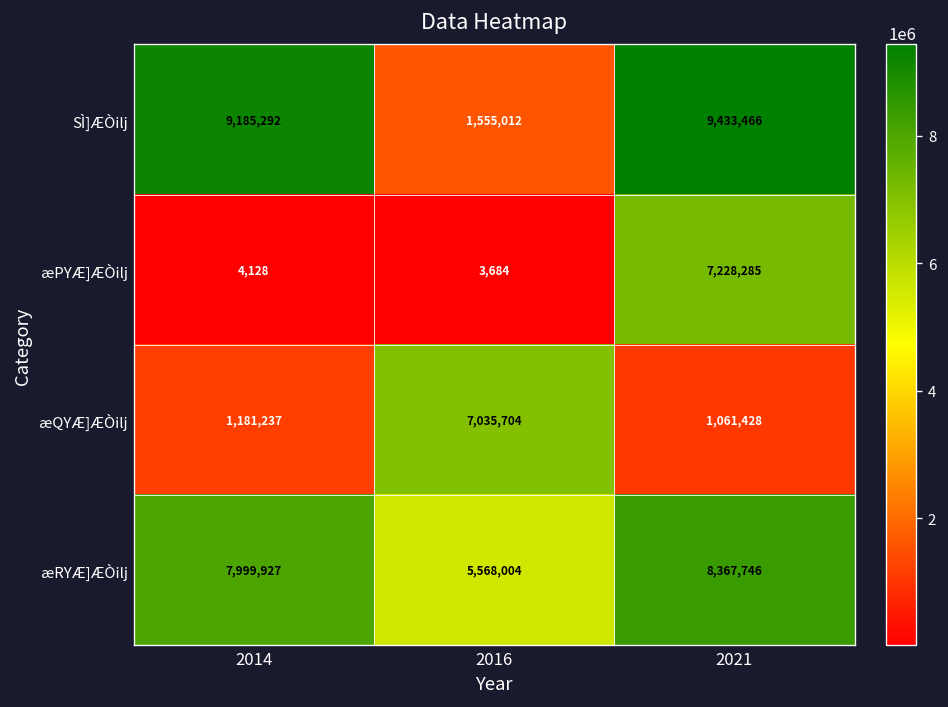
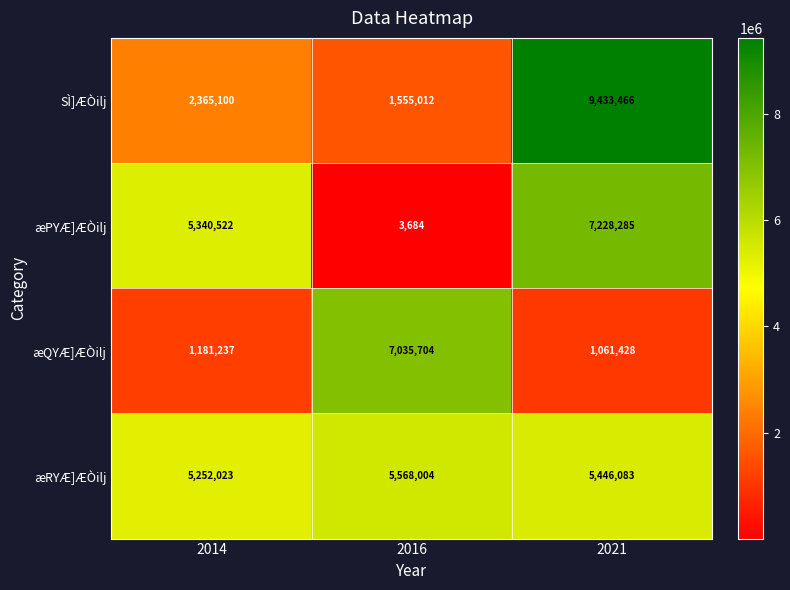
SÌ]ÆÒilj, 2014: 9,185,292 -> 2,365,100
æPYÆ]ÆÒilj, 2014: 4,128 -> 5,340,522
æRYÆ]ÆÒilj, 2014: 7,999,927 -> 5,252,023
æRYÆ]ÆÒilj, 2021: 8,367,746 -> 5,446,083
